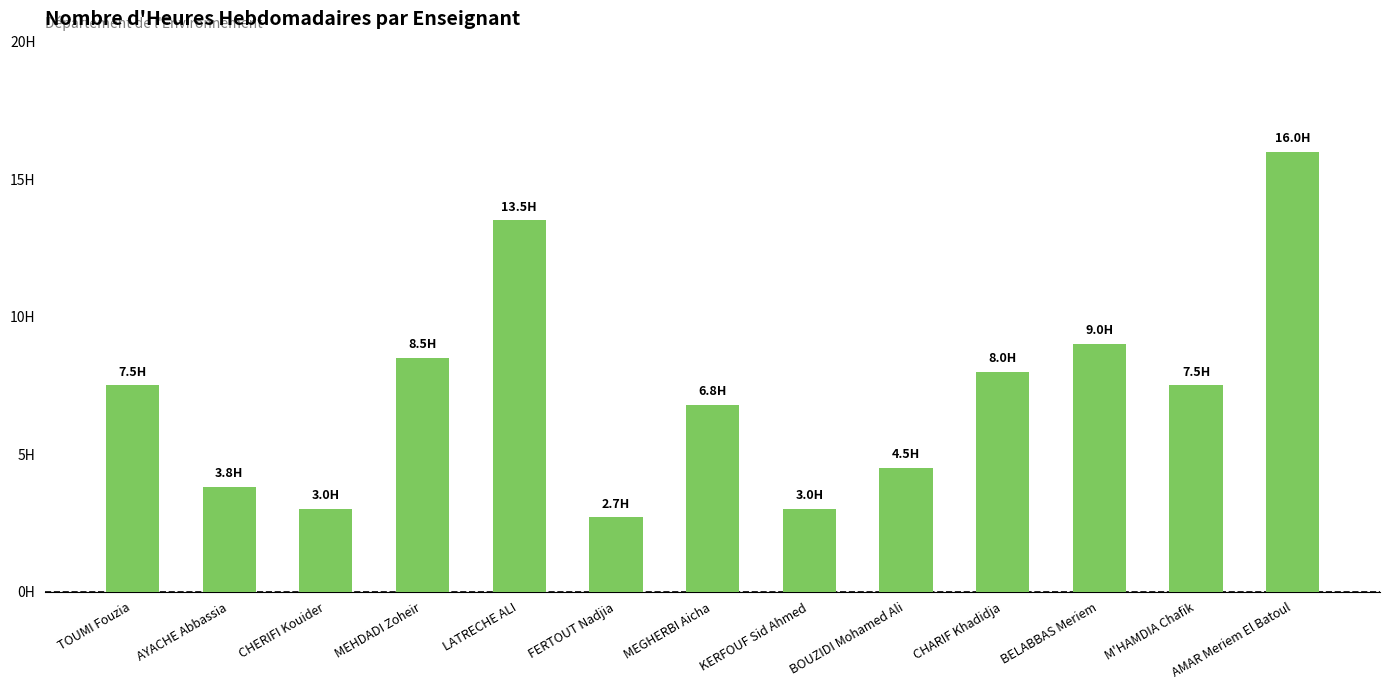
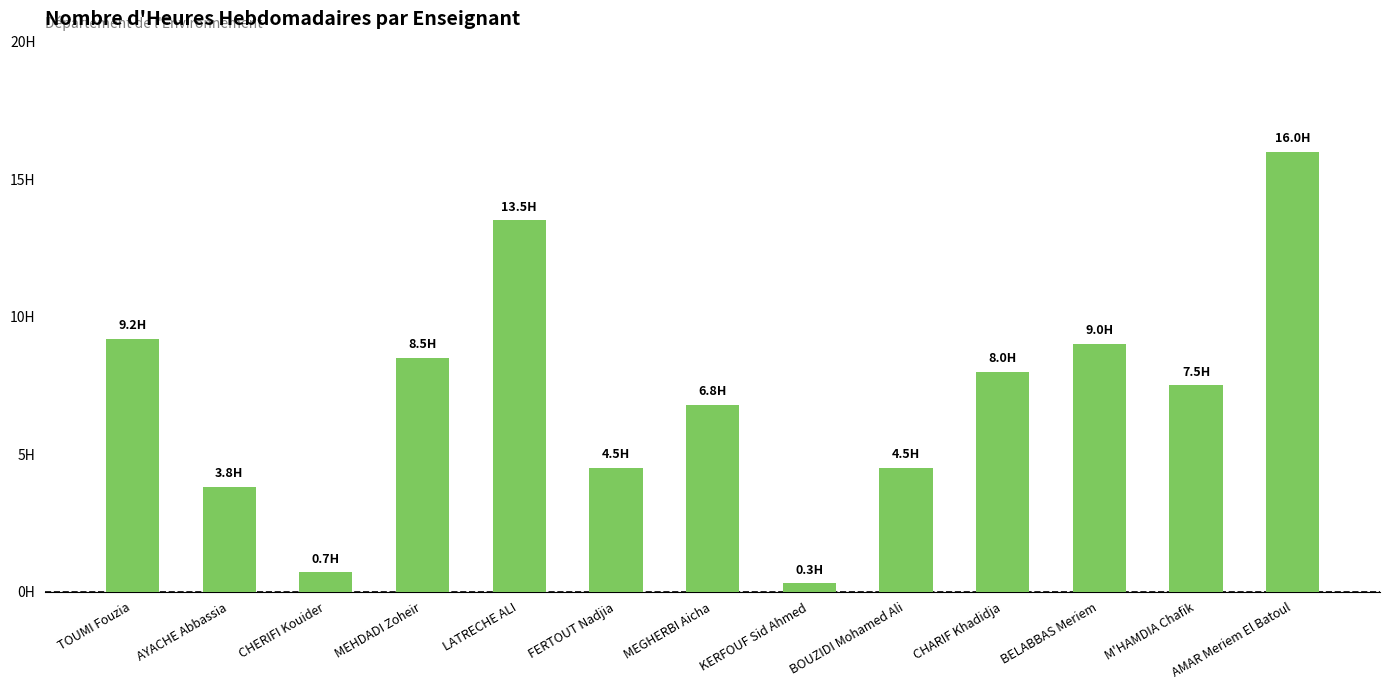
TOUMI Fouzia: 7.5H -> 9.2H
CHERIFI Kouider: 3.0H -> 0.7H
FERTOUT Nadjia: 2.7H -> 4.5H
KERFOUF Sid Ahmed: 3.0H -> 0.3H
